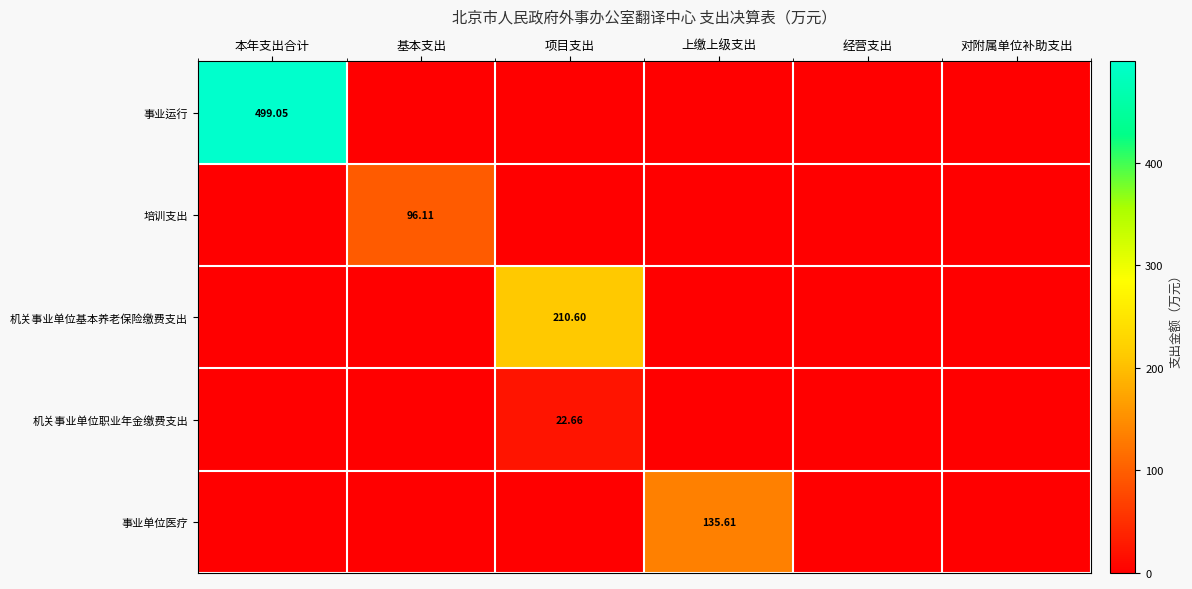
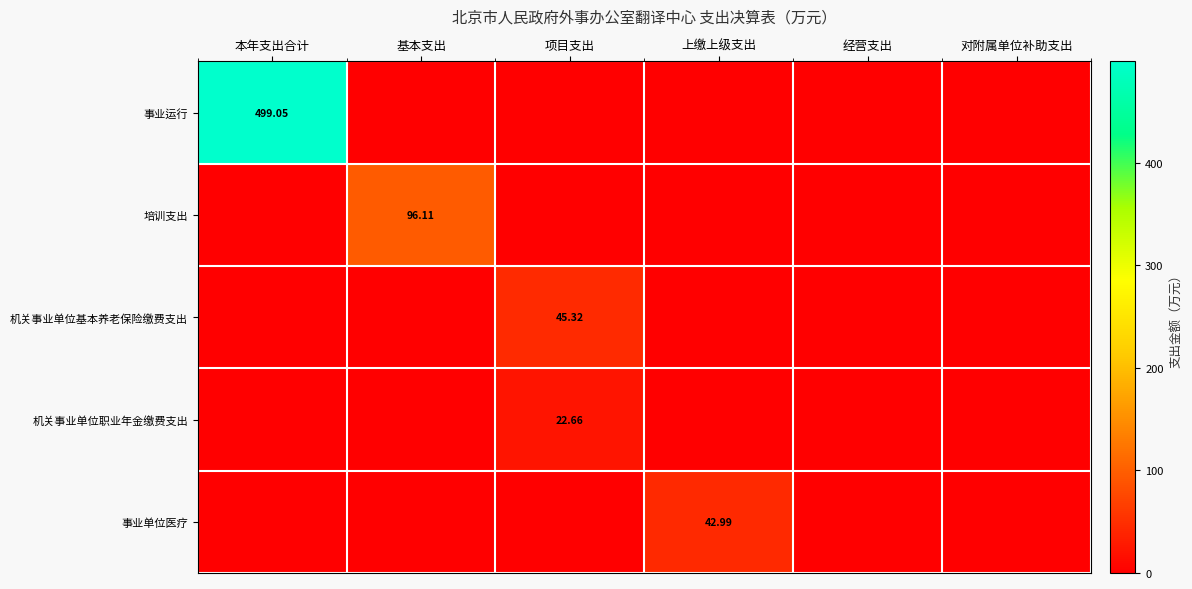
机关事业单位基本养老保险缴费支出, 项目支出: 210.60 -> 45.32
事业单位医疗, 上缴上级支出: 135.61 -> 42.99
